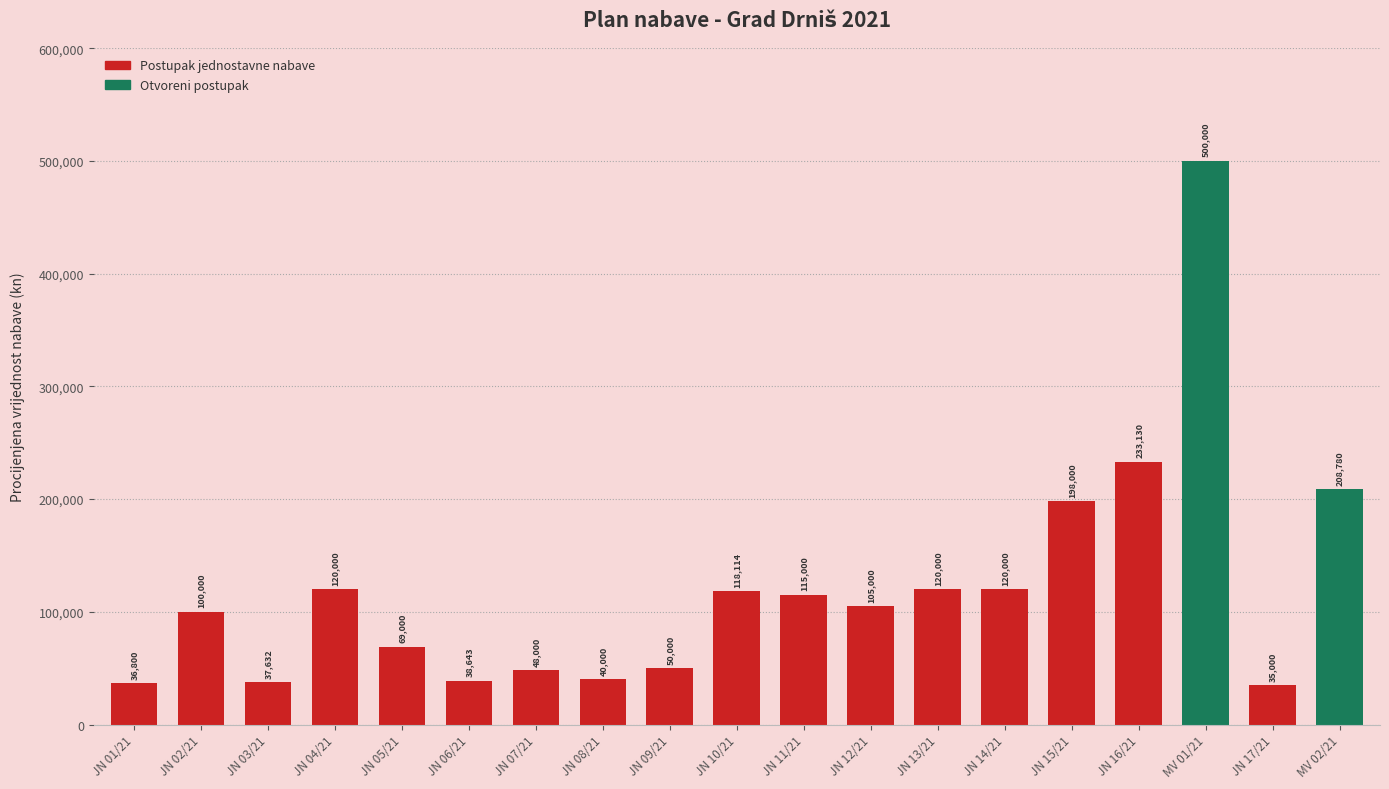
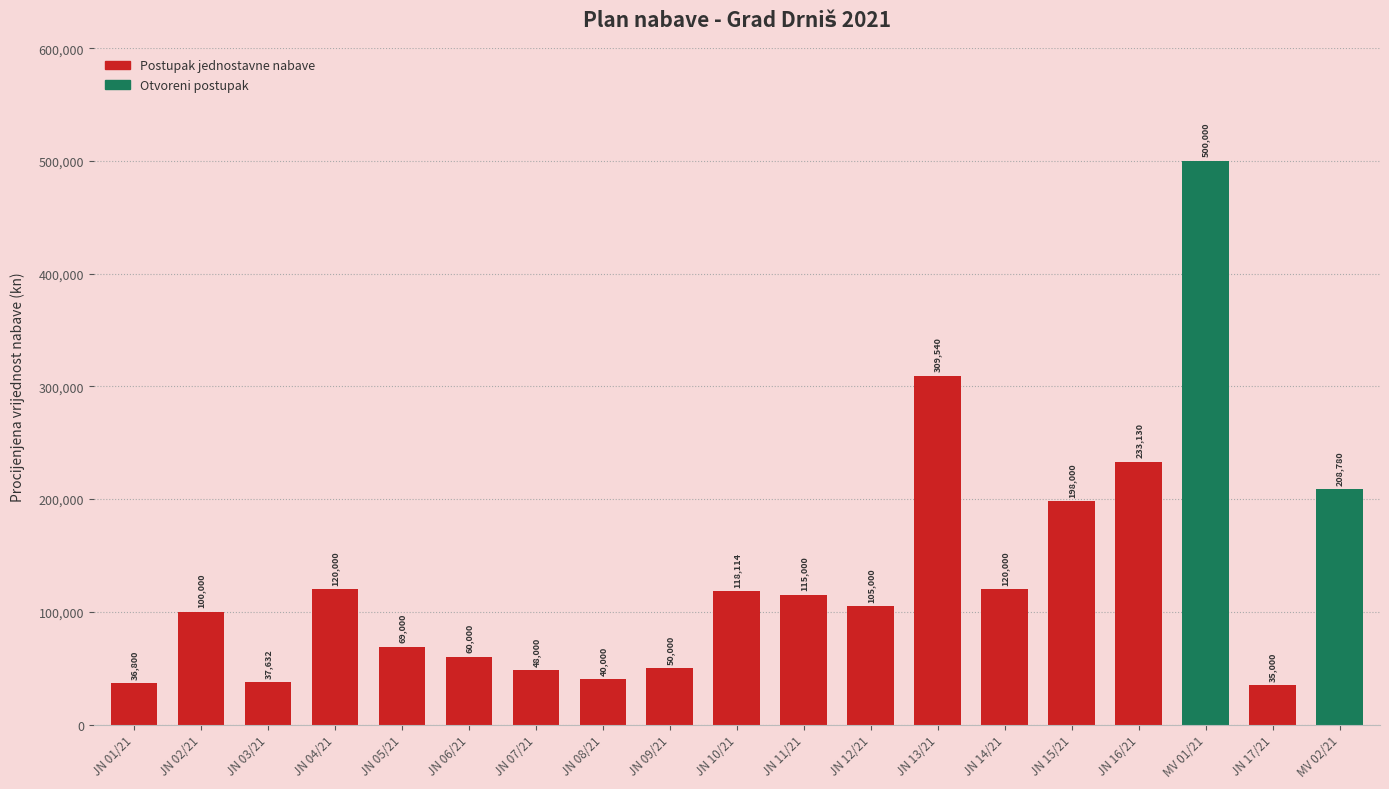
JN 06/21: 38,643 -> 60,000
JN 13/21: 120,000 -> 309,540
